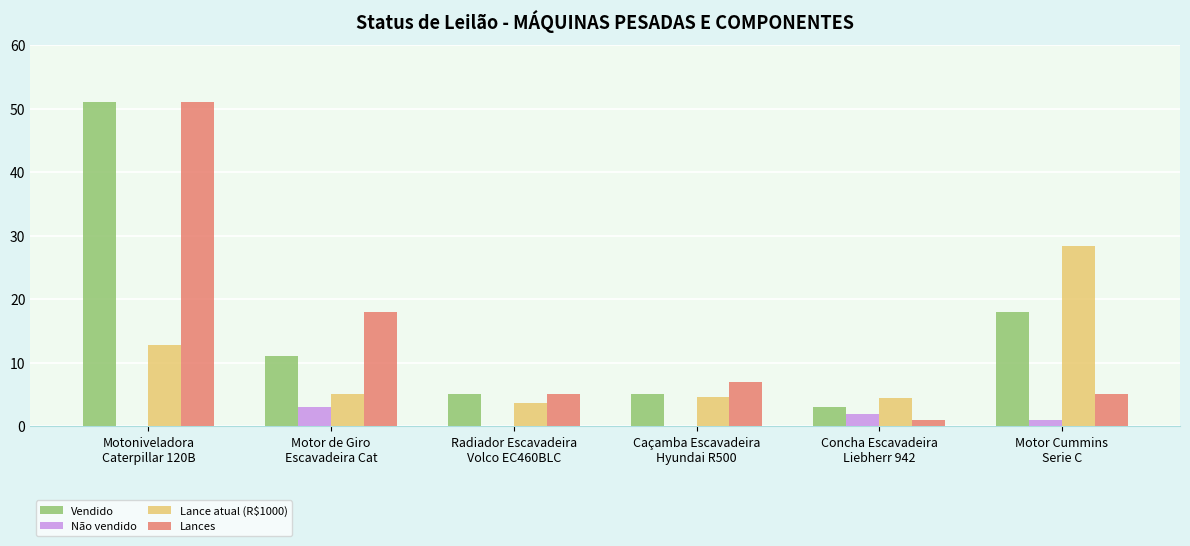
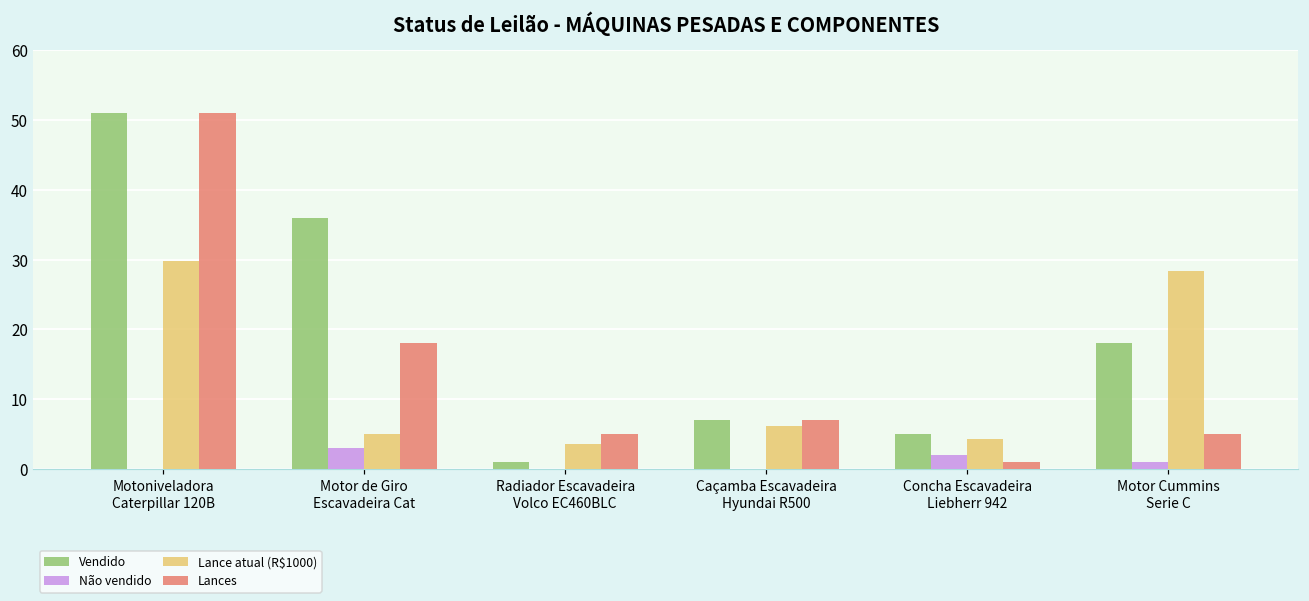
Lance atual (R$1000), Motoniveladora Caterpillar 120B: 13 -> 30
Vendido, Motor de Giro Escavadeira Cat: 11 -> 36
Vendido, Radiador Escavadeira Volco EC460BLC: 5 -> 1
Vendido, Caçamba Escavadeira Hyundai R500: 5 -> 7
Lance atual (R$1000), Caçamba Escavadeira Hyundai R500: 5 -> 6
Vendido, Concha Escavadeira Liebherr 942: 3 -> 5
